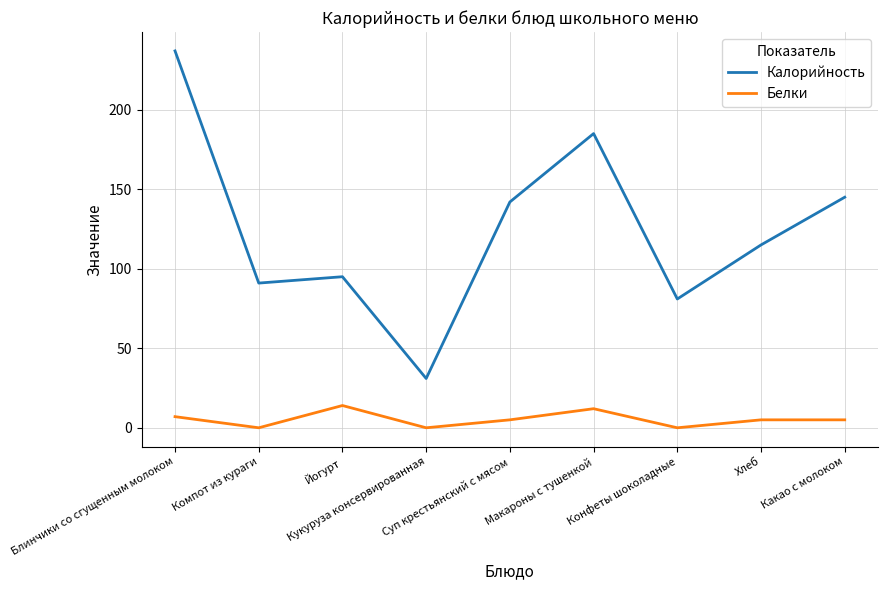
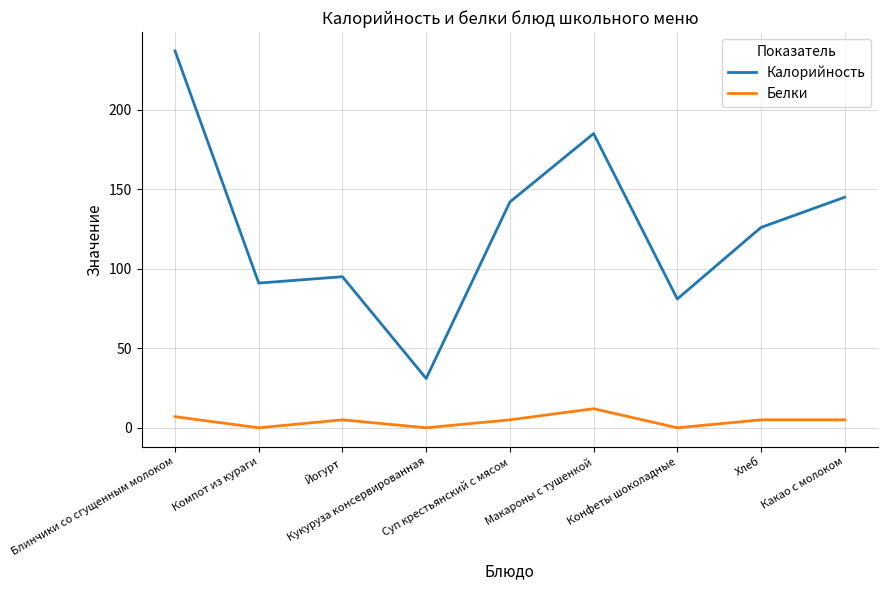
Белки, Йогурт: 14 -> 5
Калорийность, Хлеб: 115 -> 126
